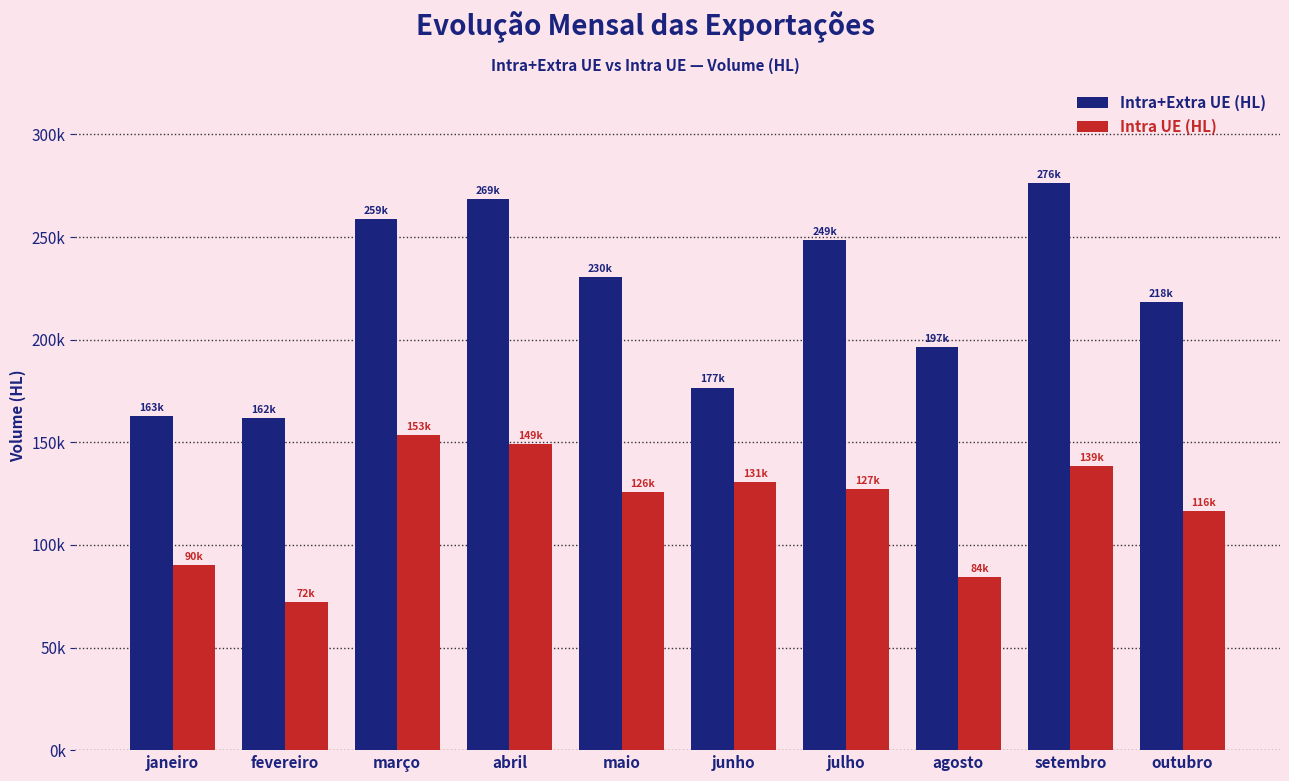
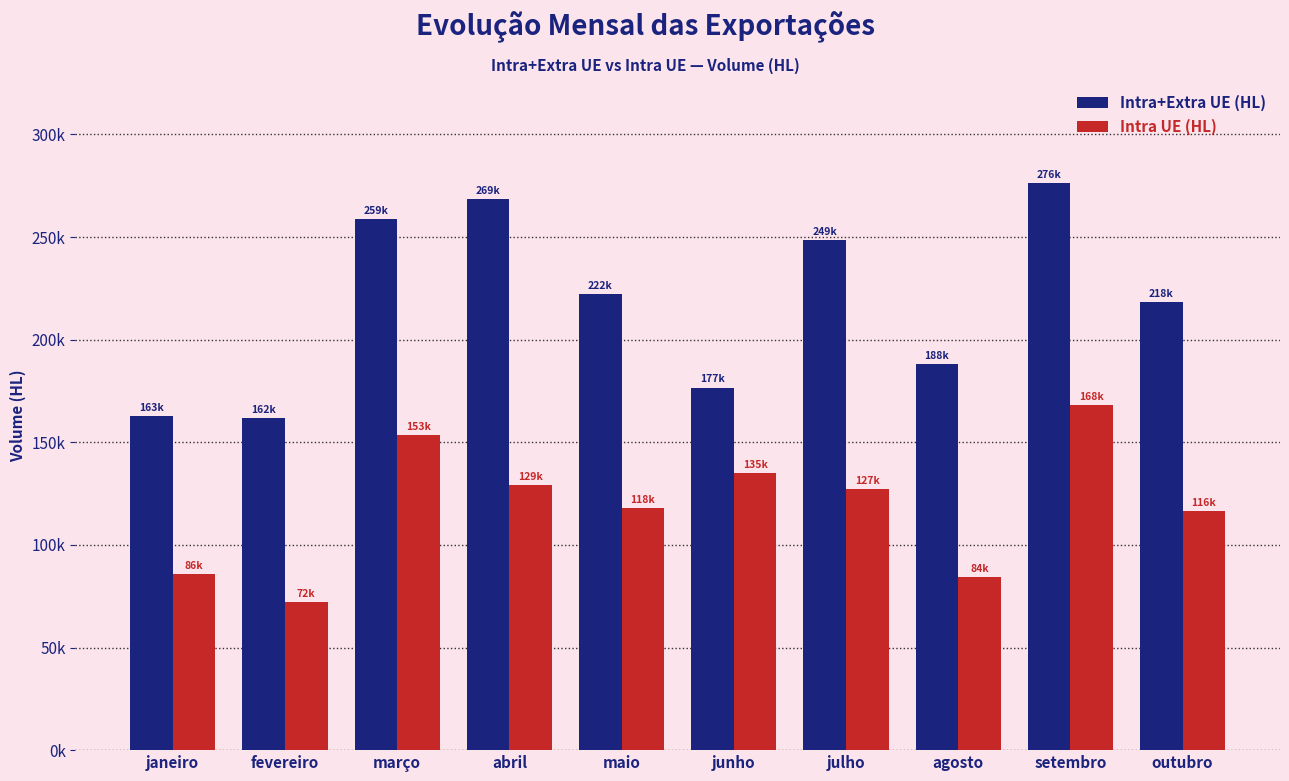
Intra UE (HL), janeiro: 90k -> 86k
Intra UE (HL), abril: 149k -> 129k
Intra+Extra UE (HL), maio: 230k -> 222k
Intra UE (HL), maio: 126k -> 118k
Intra UE (HL), junho: 131k -> 135k
Intra+Extra UE (HL), agosto: 197k -> 188k
Intra UE (HL), setembro: 139k -> 168k
